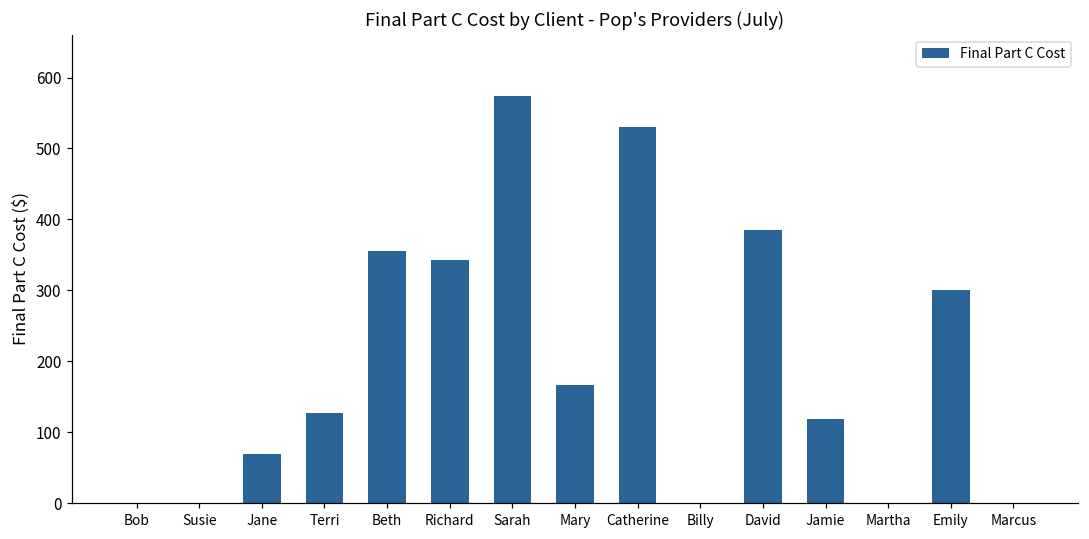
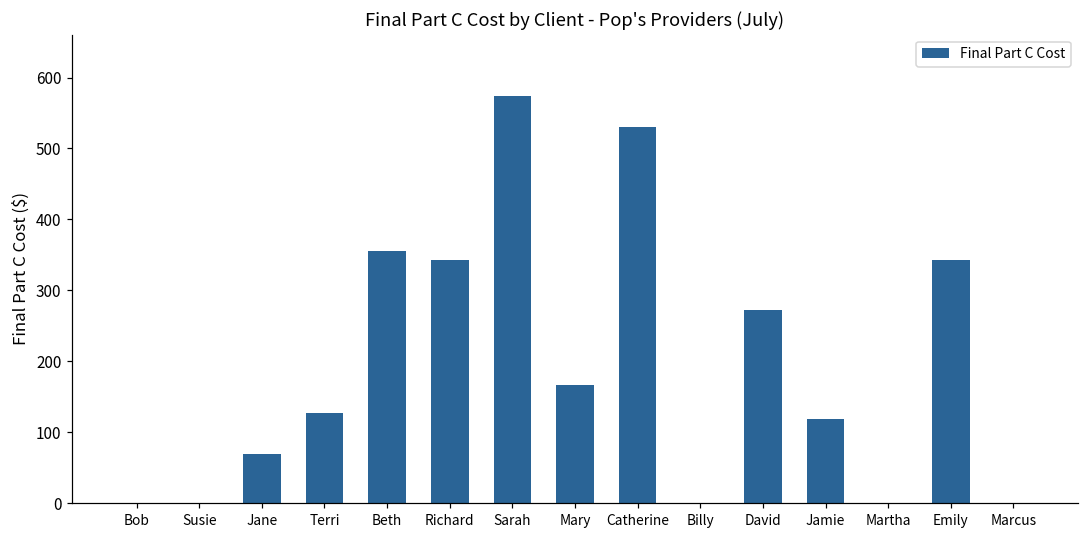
David: 390 -> 270
Emily: 300 -> 340
